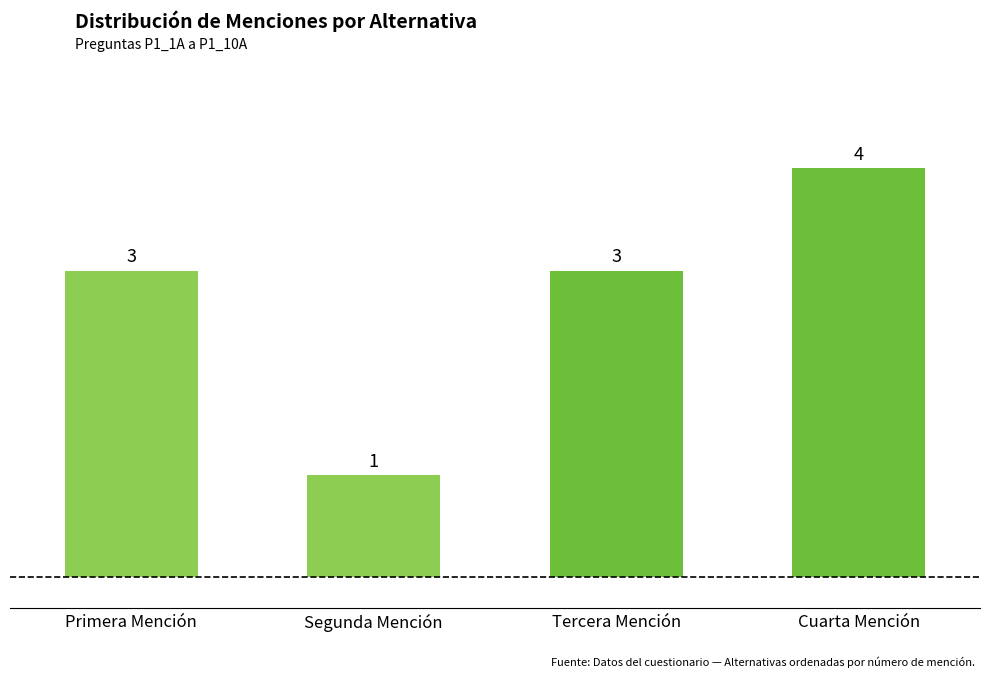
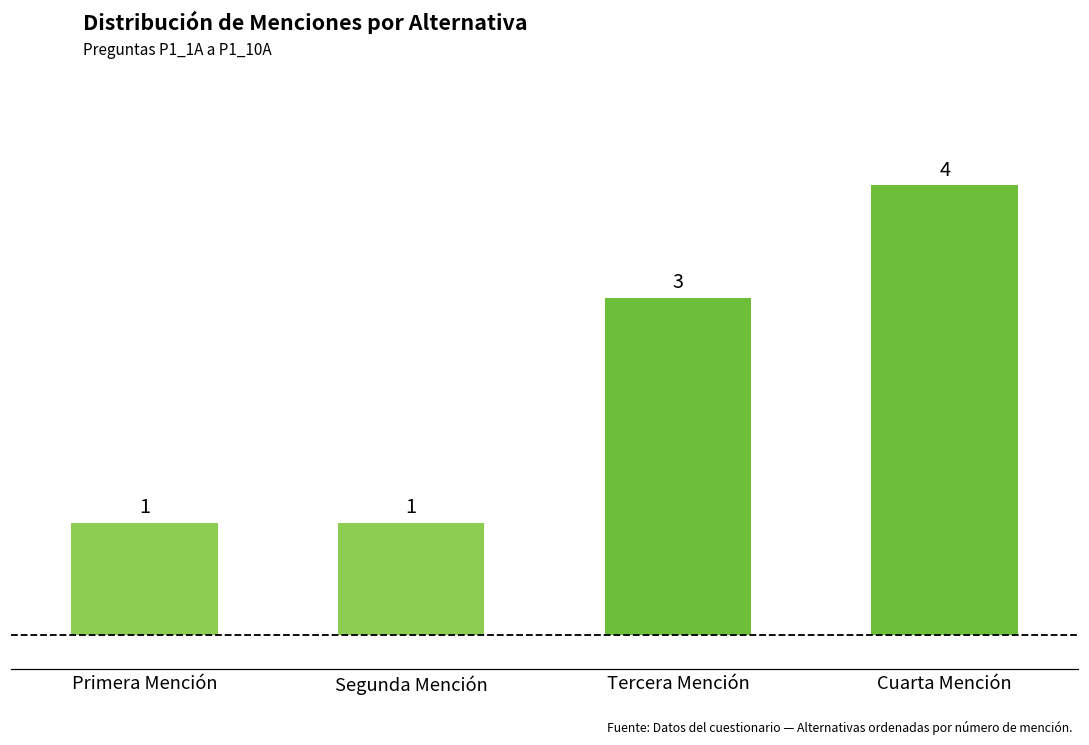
Primera Mención: 3 -> 1
